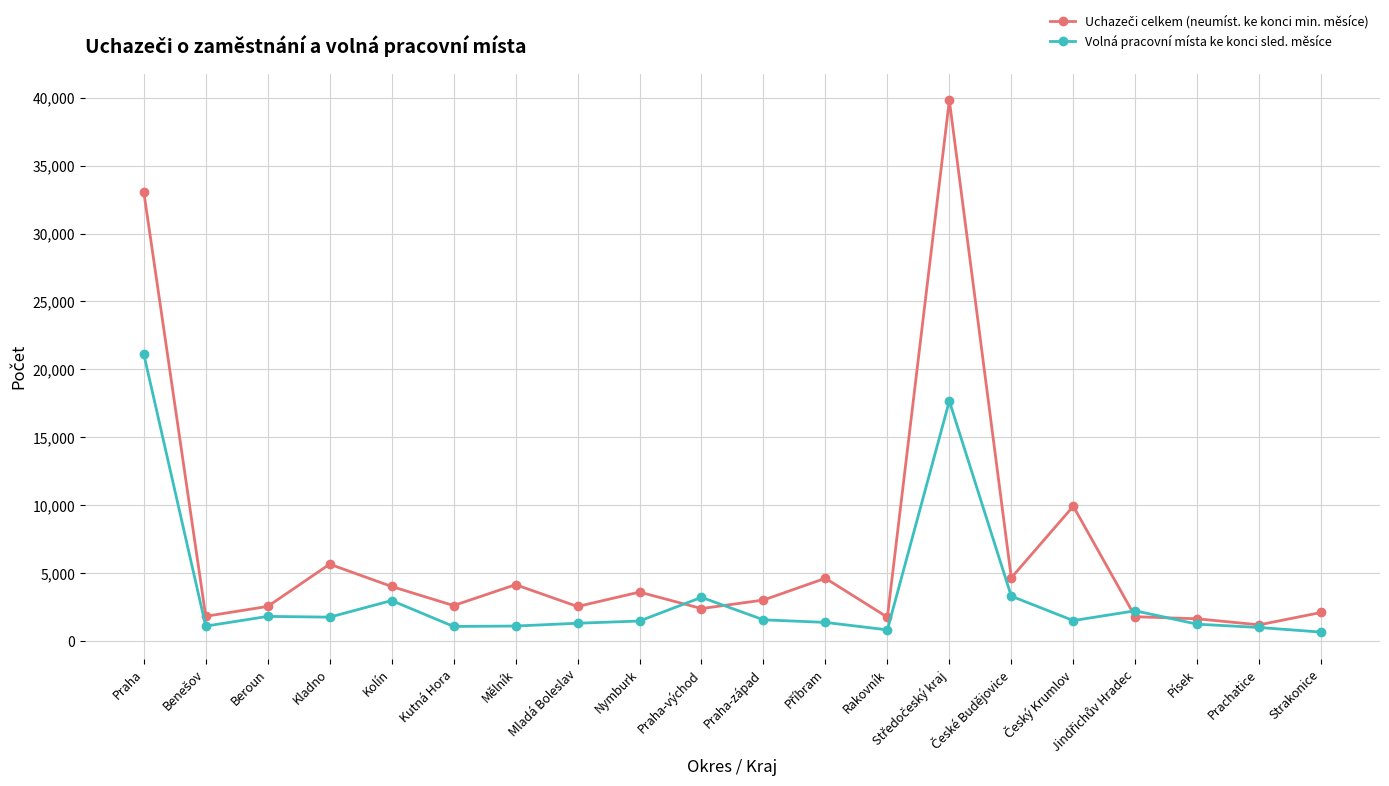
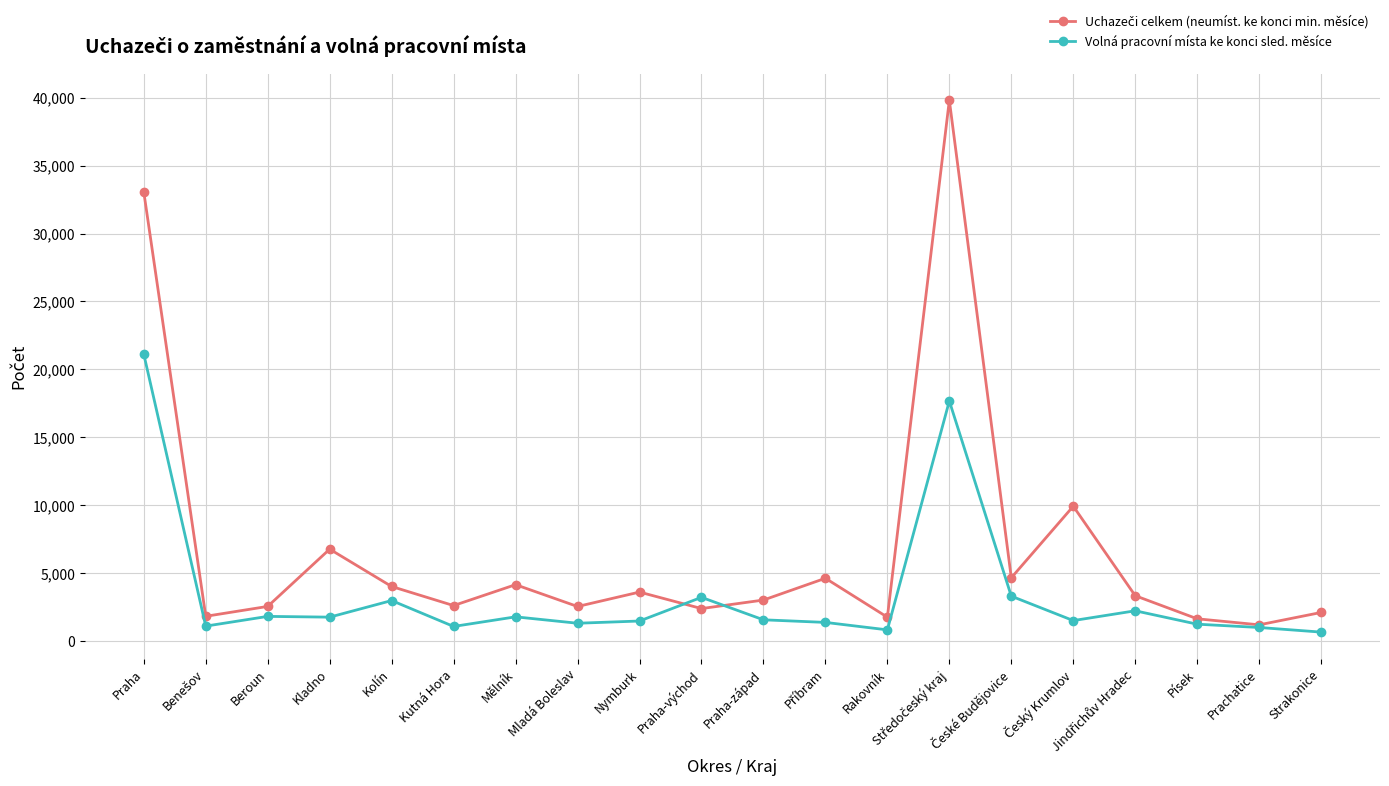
Uchazeči celkem (neumíst. ke konci min. měsíce), Kladno: 5,700 -> 6,800
Volná pracovní místa ke konci sled. měsíce, Mělník: 1,100 -> 1,800
Uchazeči celkem (neumíst. ke konci min. měsíce), Jindřichův Hradec: 1,800 -> 3,300
